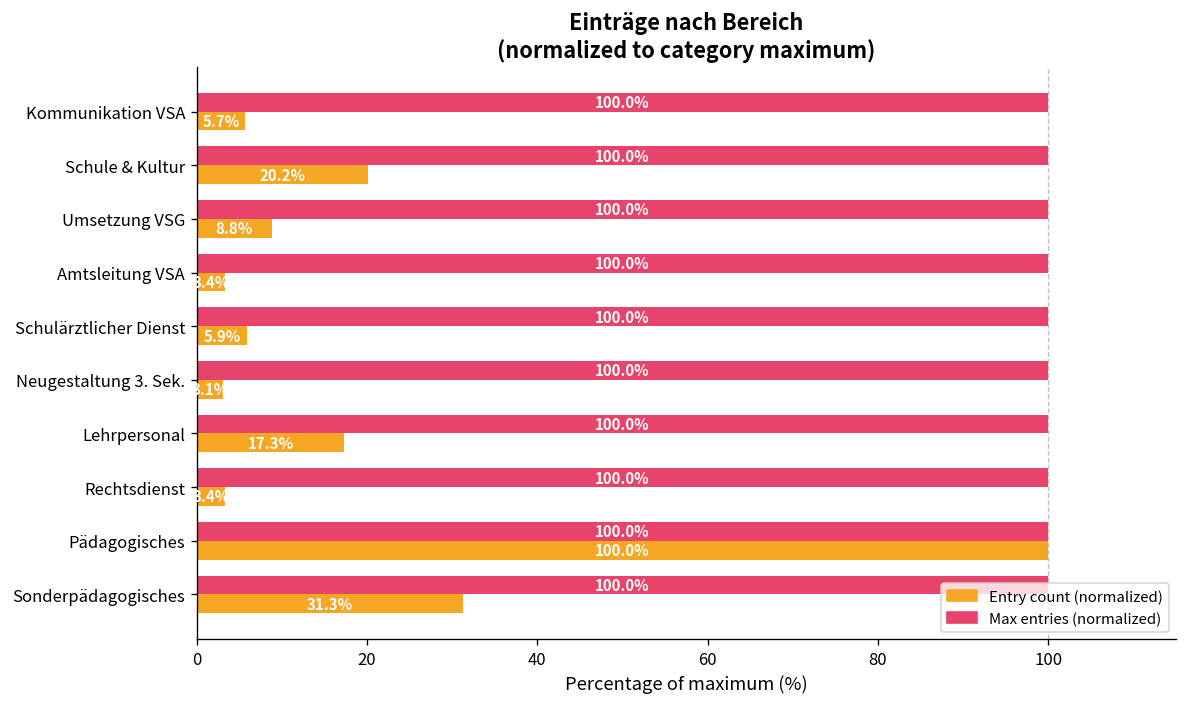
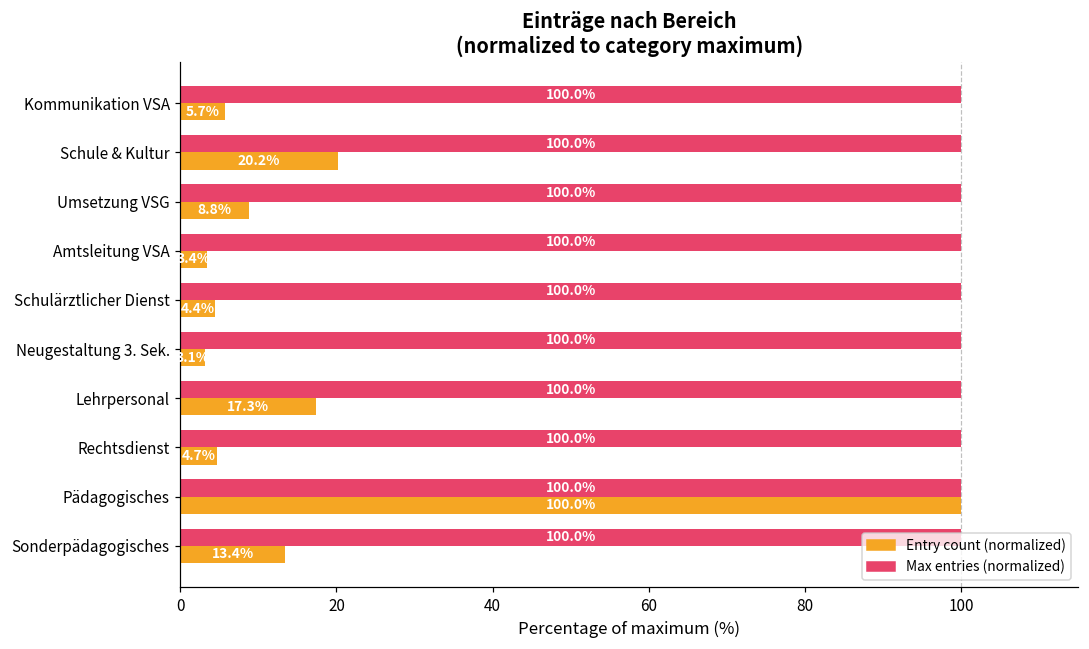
Entry count (normalized), Schulärztlicher Dienst: 5.9% -> 4.4%
Entry count (normalized), Rechtsdienst: 3.4% -> 4.7%
Entry count (normalized), Sonderpädagogisches: 31.3% -> 13.4%
